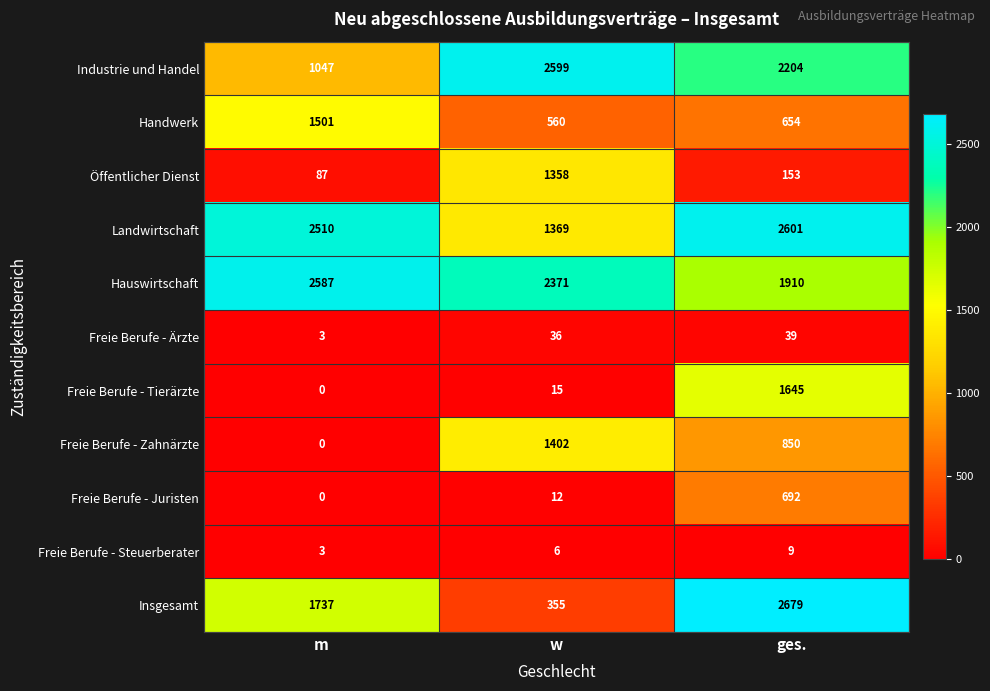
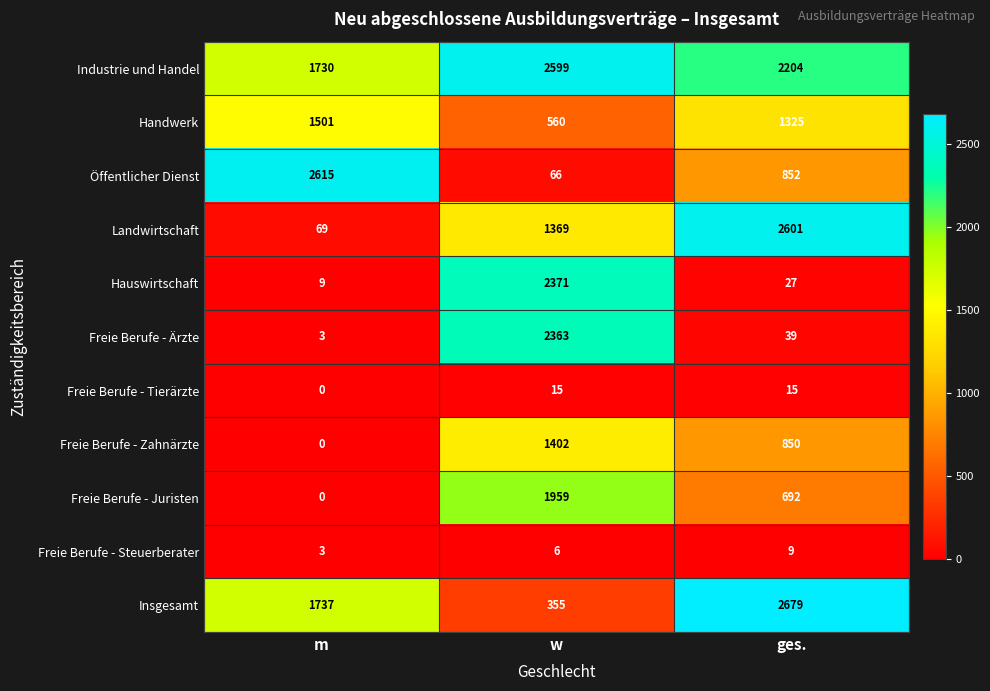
Industrie und Handel, m: 1047 -> 1730
Handwerk, ges.: 654 -> 1325
Öffentlicher Dienst, m: 87 -> 2615
Öffentlicher Dienst, w: 1358 -> 66
Öffentlicher Dienst, ges.: 153 -> 852
Landwirtschaft, m: 2510 -> 69
Hauswirtschaft, m: 2587 -> 9
Hauswirtschaft, ges.: 1910 -> 27
Freie Berufe - Ärzte, w: 36 -> 2363
Freie Berufe - Tierärzte, ges.: 1645 -> 15
Freie Berufe - Juristen, w: 12 -> 1959
